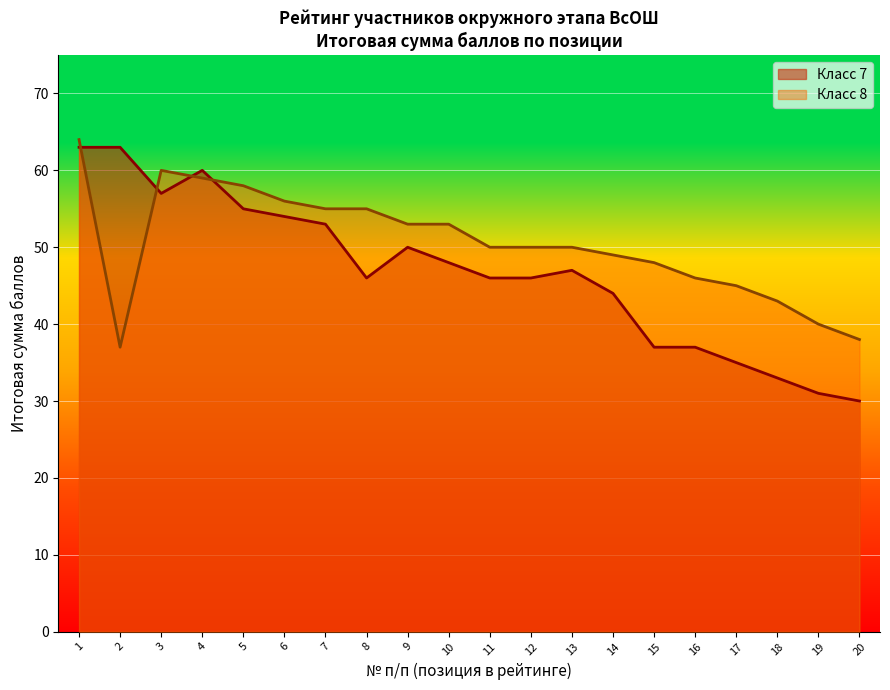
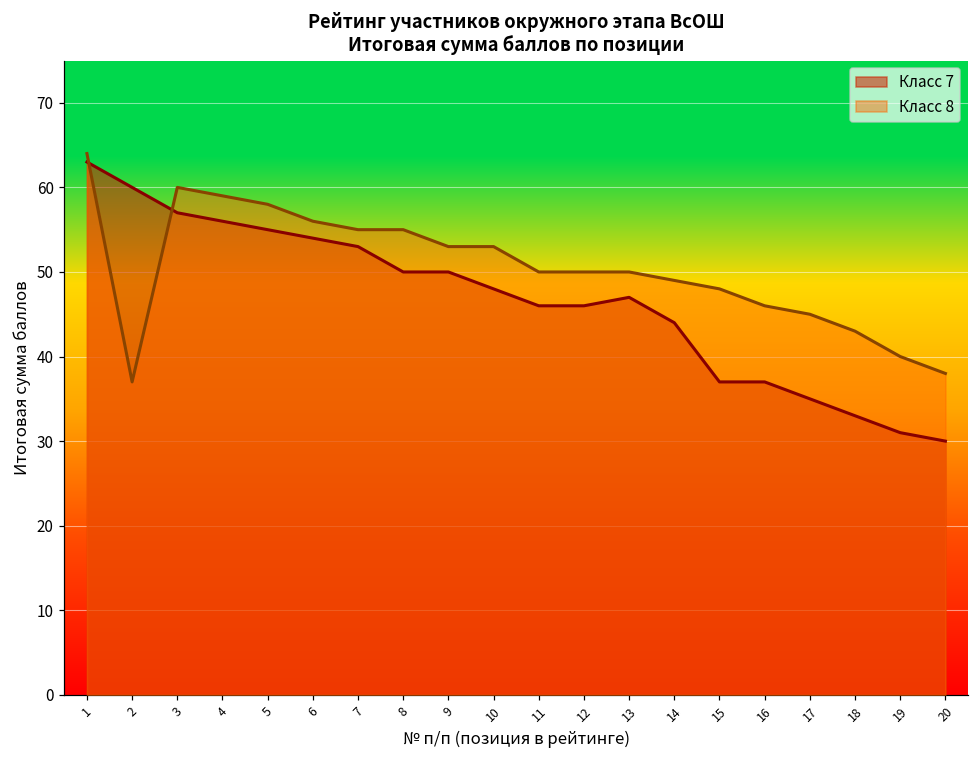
Класс 7, 2: 63 -> 60
Класс 7, 4: 60 -> 56
Класс 7, 8: 46 -> 50
